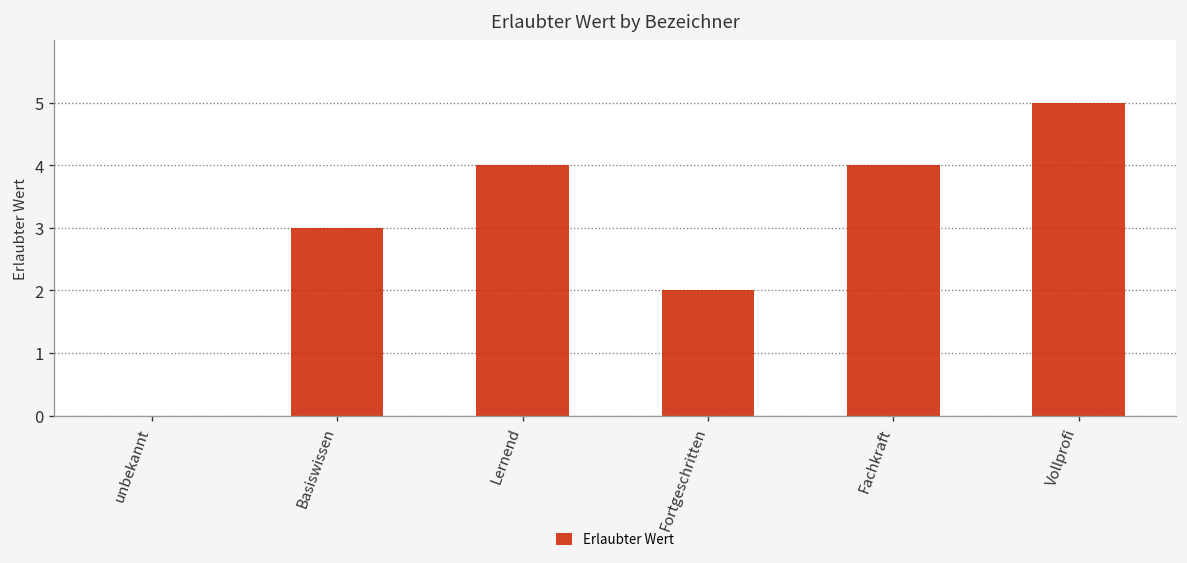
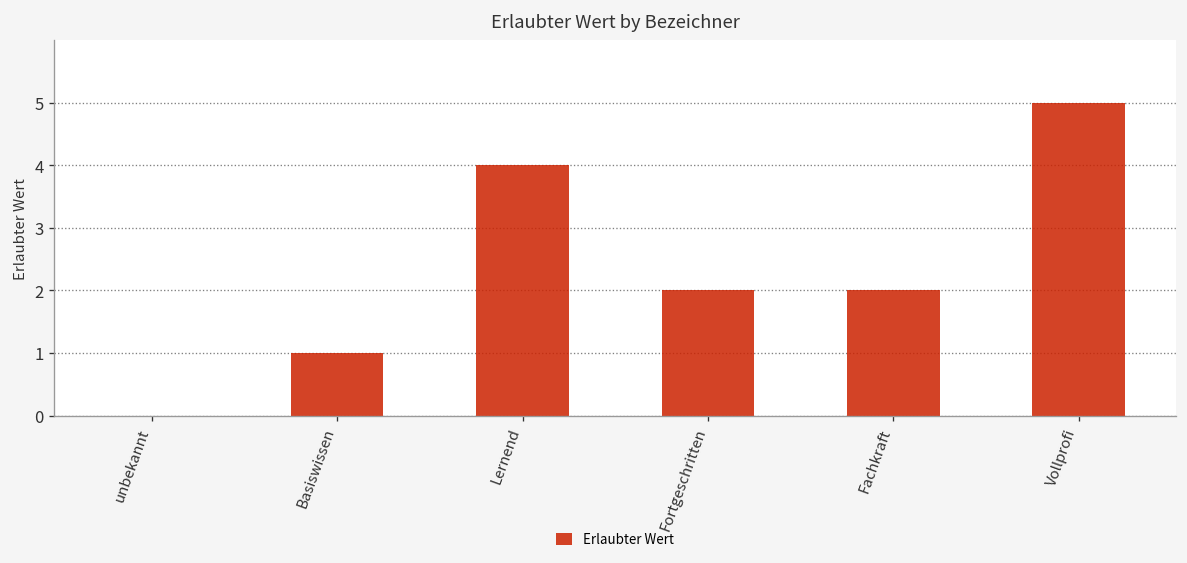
Basiswissen: 3 -> 1
Fachkraft: 4 -> 2
